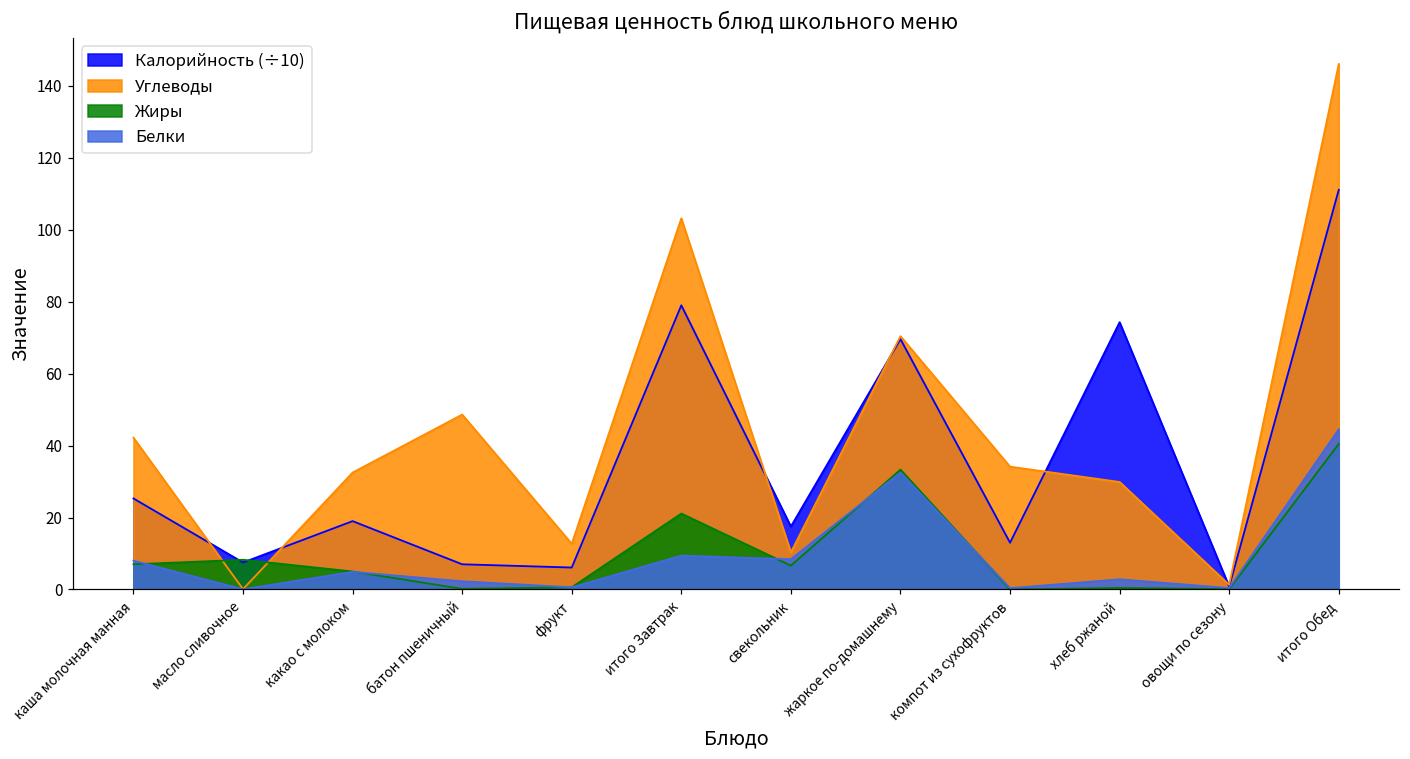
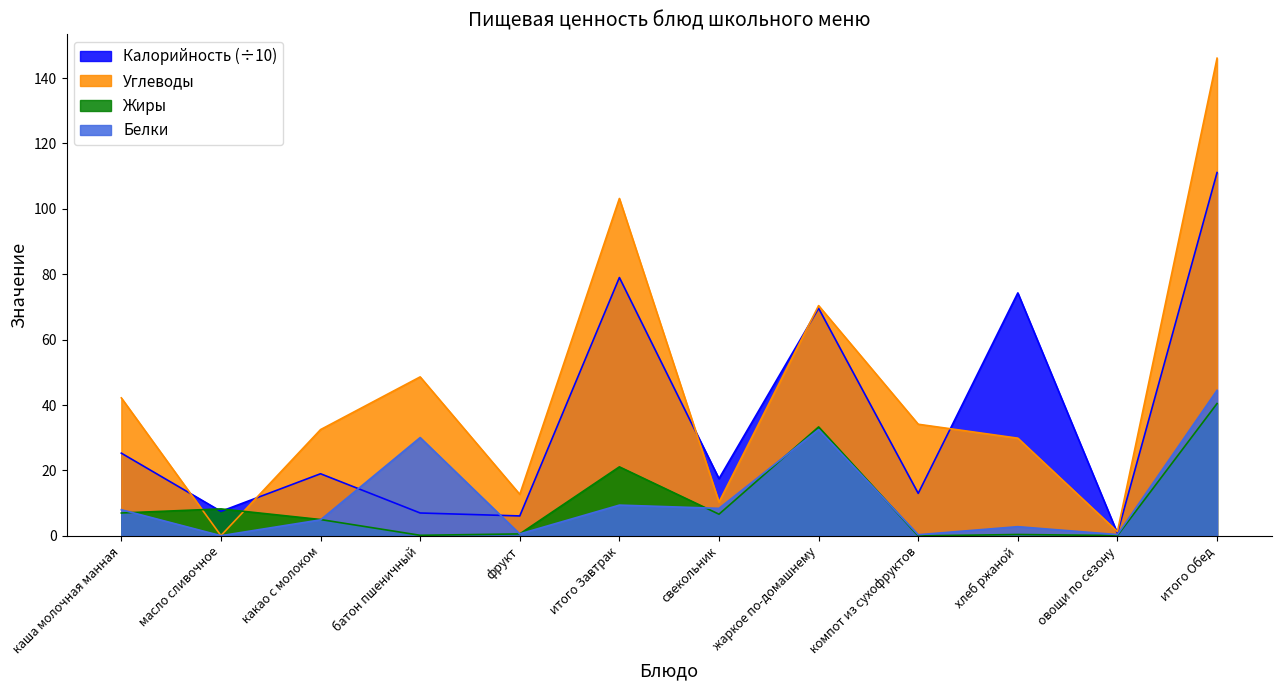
Белки, батон пшеничный: 2 -> 30
